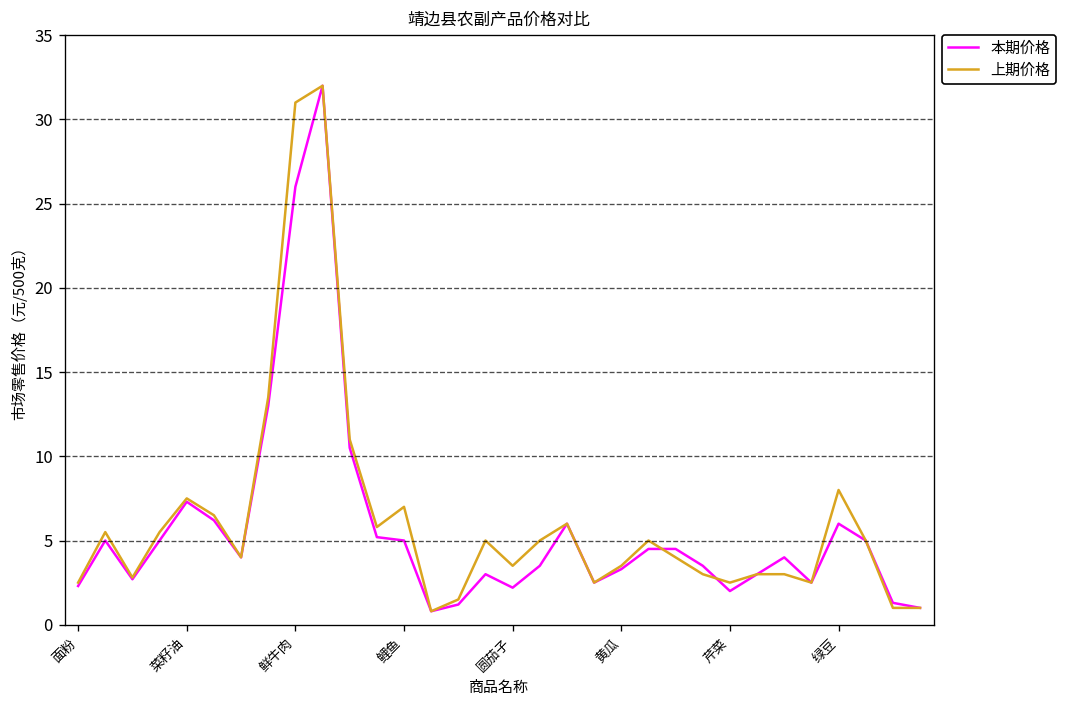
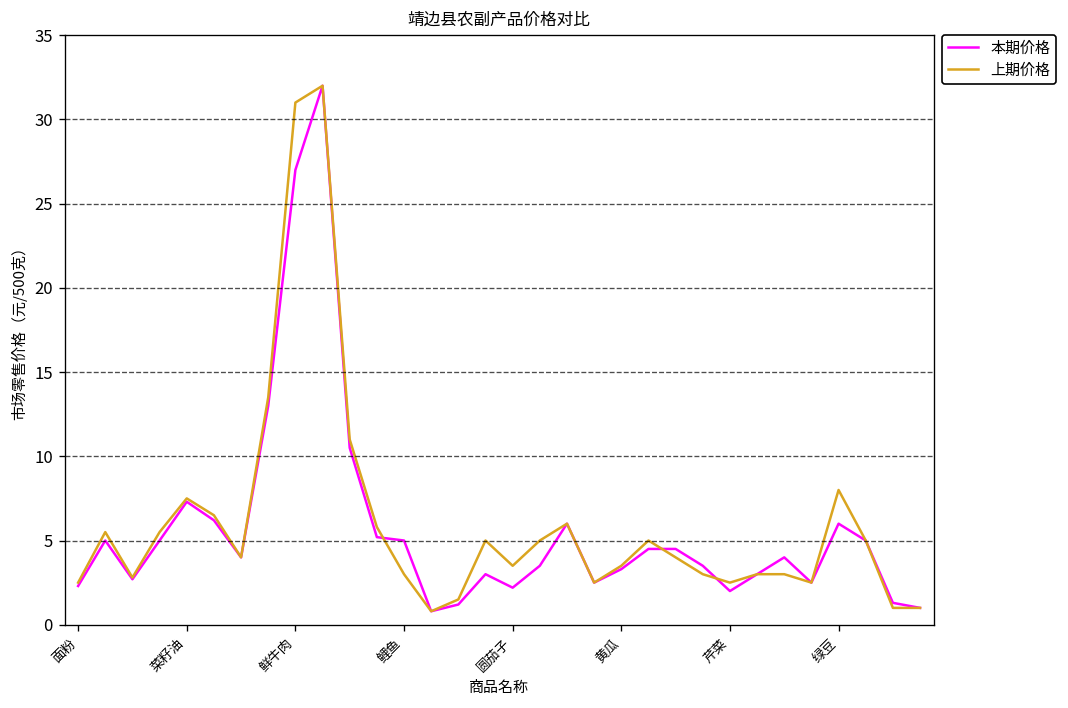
本期价格, 鲜牛肉: 26 -> 27
上期价格, 鲤鱼: 7 -> 3
